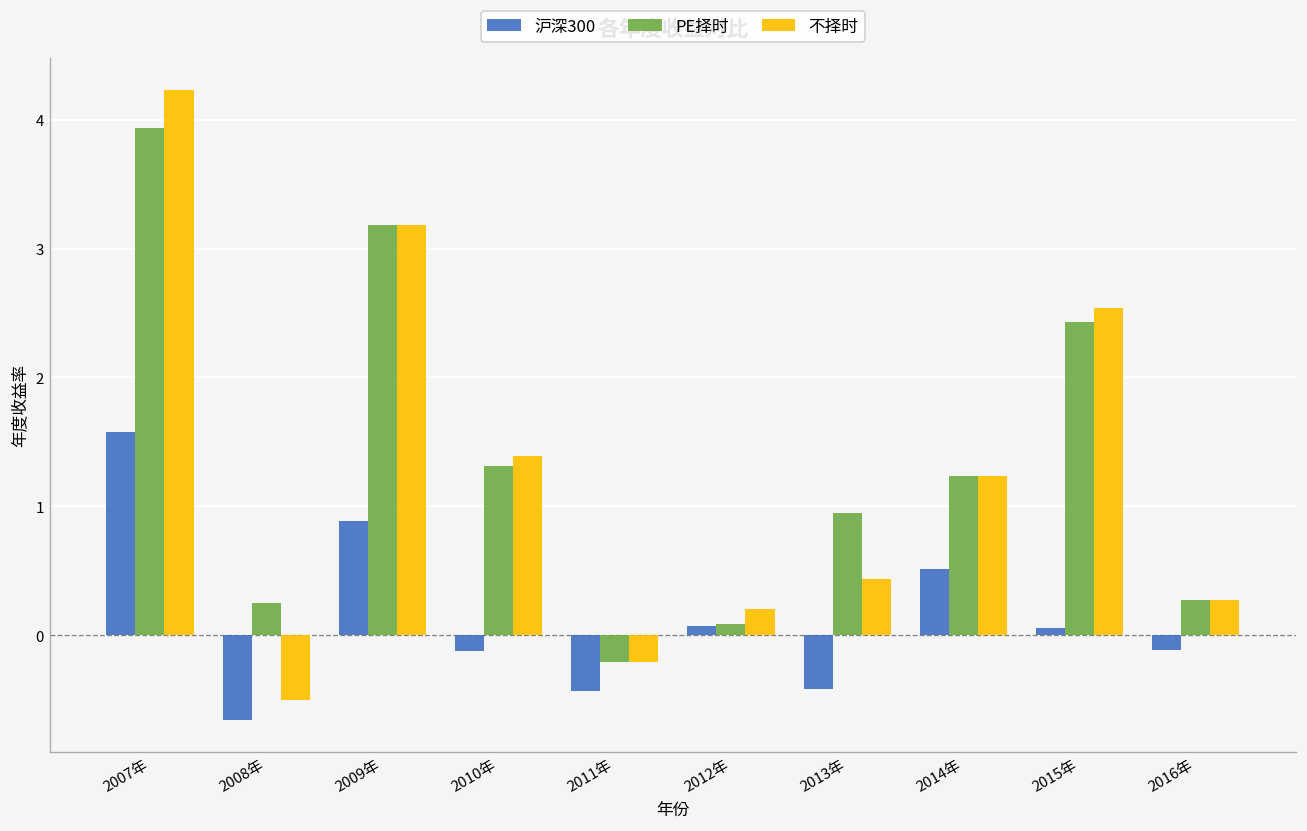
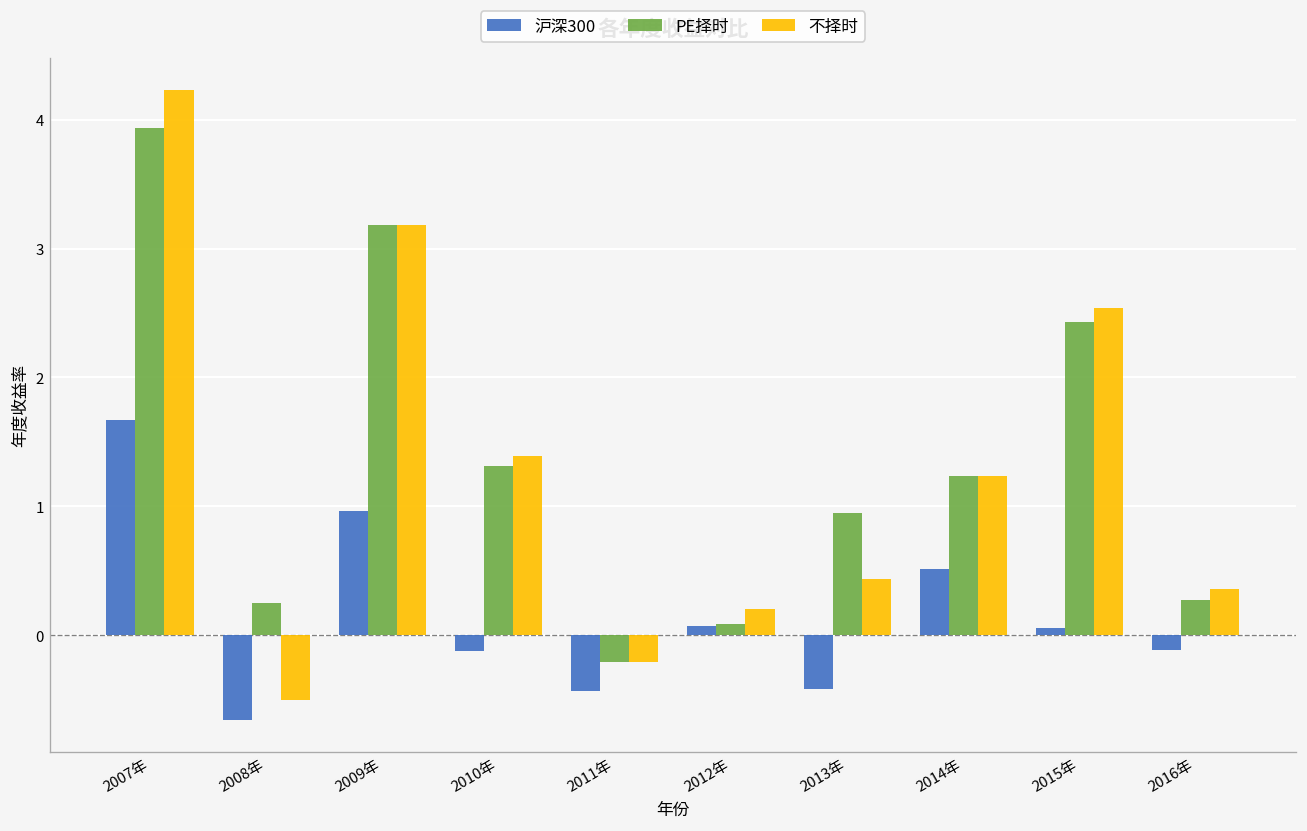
沪深300, 2007年: 1.58 -> 1.67
沪深300, 2009年: 0.89 -> 0.97
不择时, 2016年: 0.27 -> 0.36
